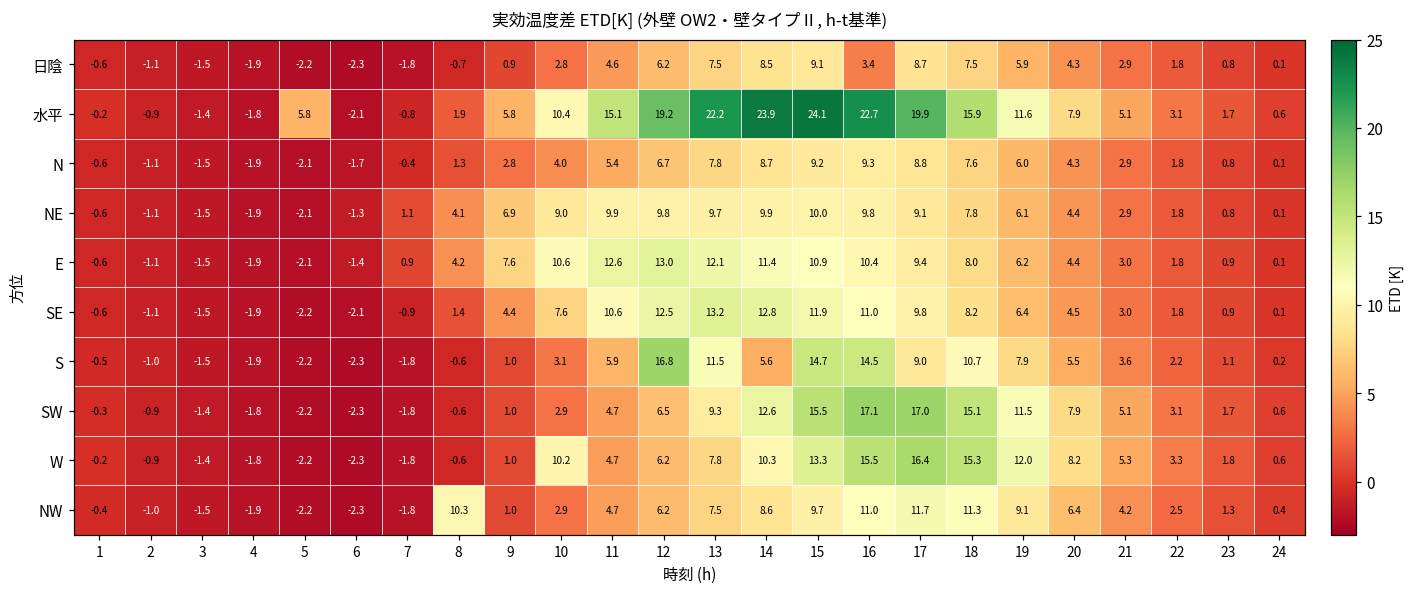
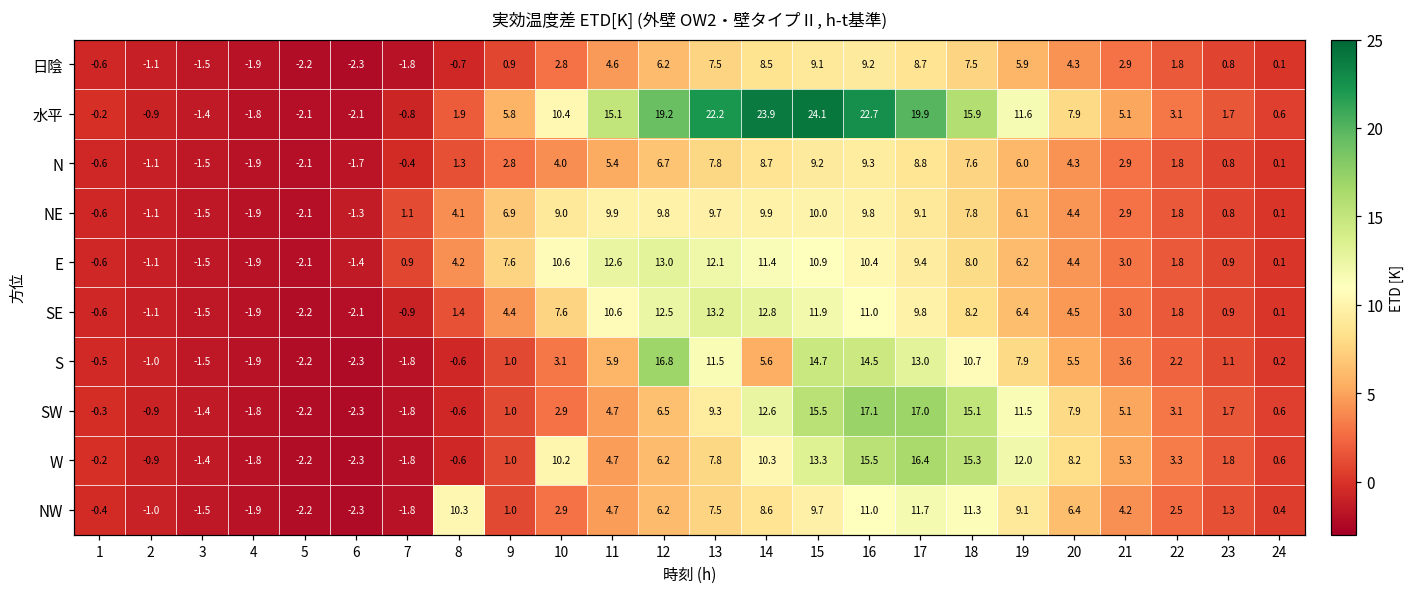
日陰, 16: 3.4 -> 9.2
水平, 5: 5.8 -> -2.1
S, 17: 9.0 -> 13.0
